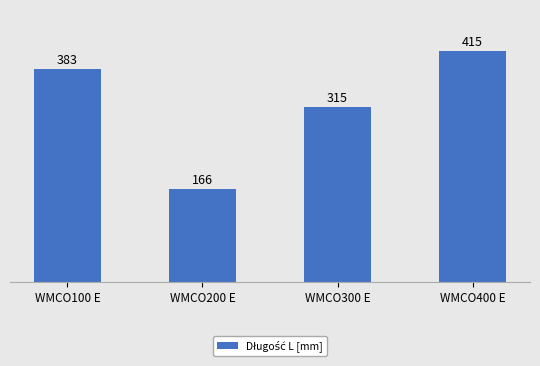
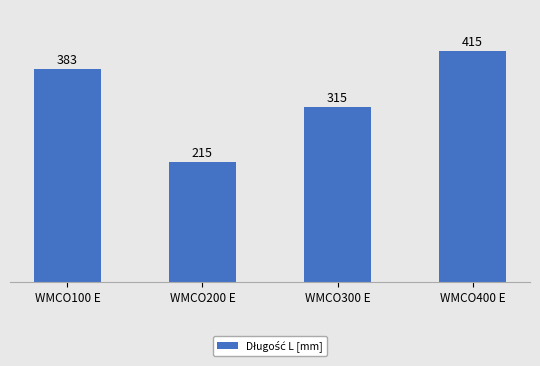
WMCO200 E: 166 -> 215
